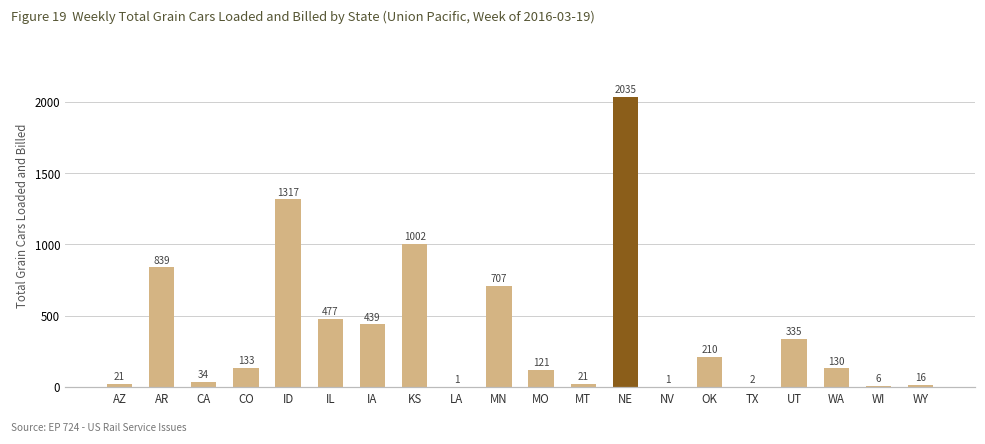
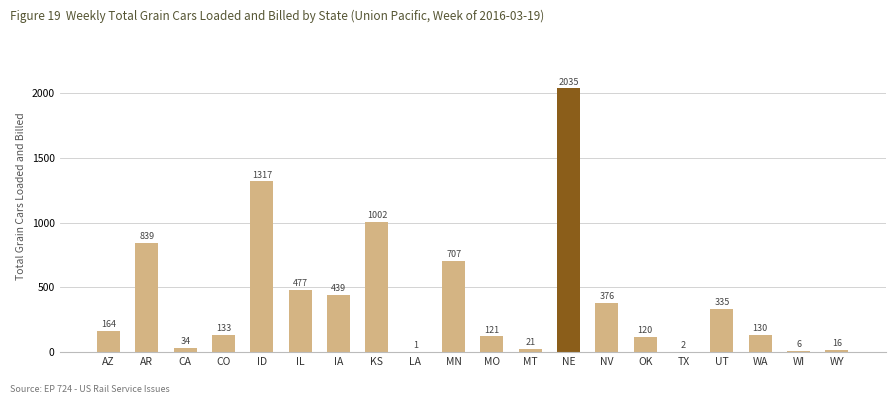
AZ: 21 -> 164
NV: 1 -> 376
OK: 210 -> 120
